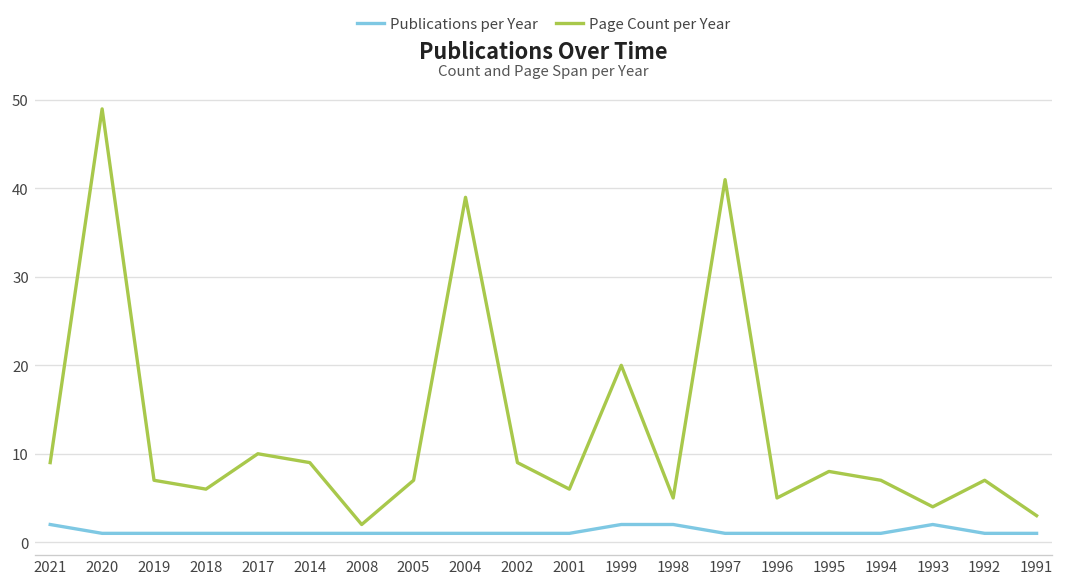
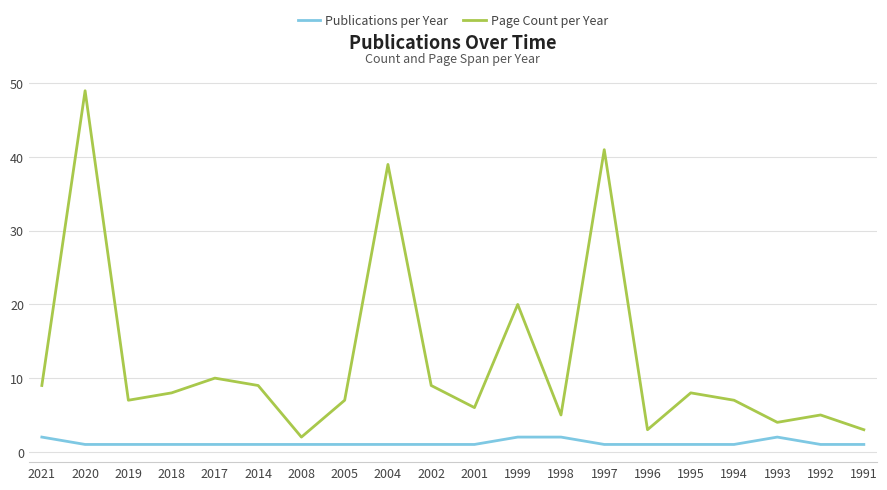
Page Count per Year, 2018: 6 -> 8
Page Count per Year, 1996: 5 -> 3
Page Count per Year, 1992: 7 -> 5
